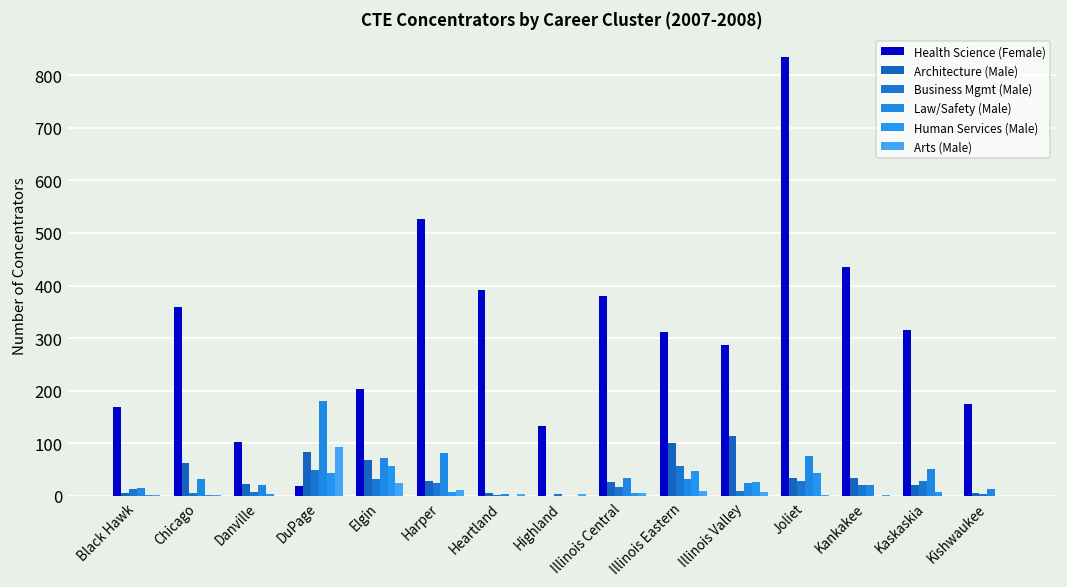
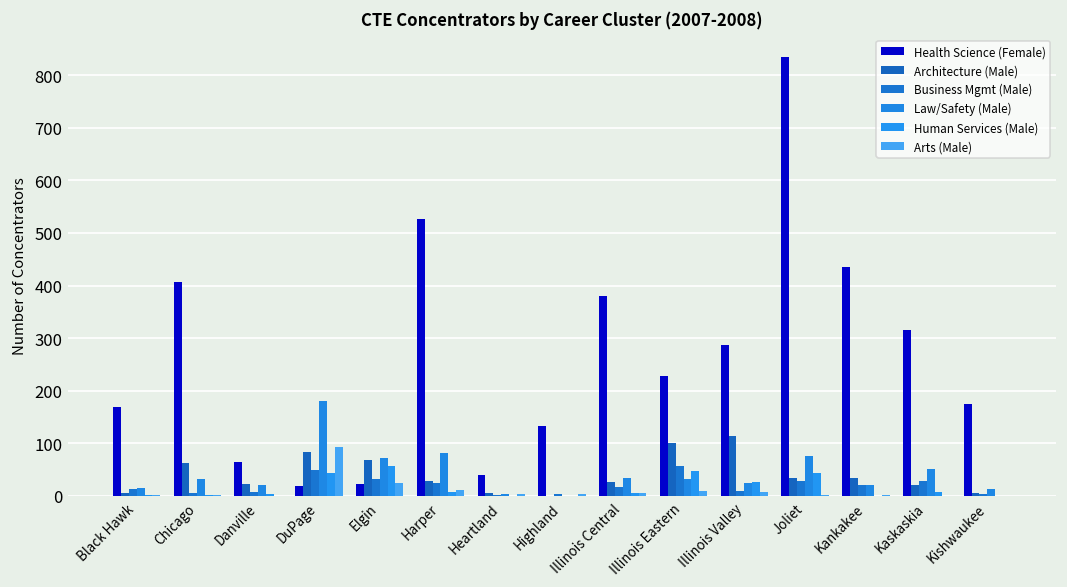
Health Science (Female), Chicago: 360 -> 410
Health Science (Female), Danville: 100 -> 70
Health Science (Female), Elgin: 200 -> 20
Health Science (Female), Heartland: 390 -> 40
Health Science (Female), Illinois Eastern: 310 -> 230
